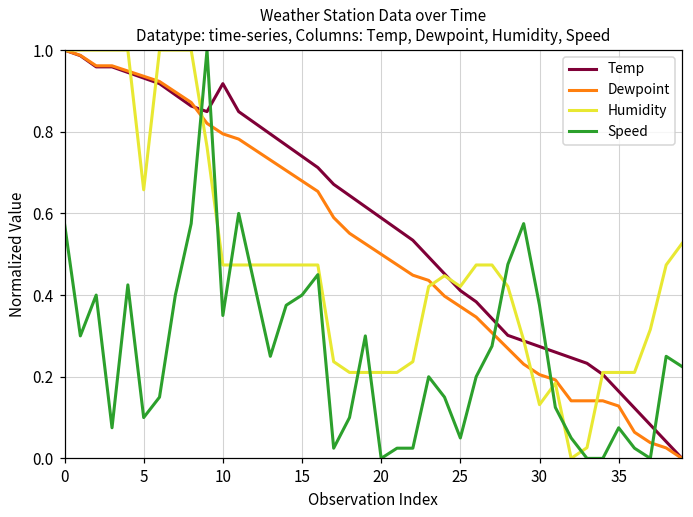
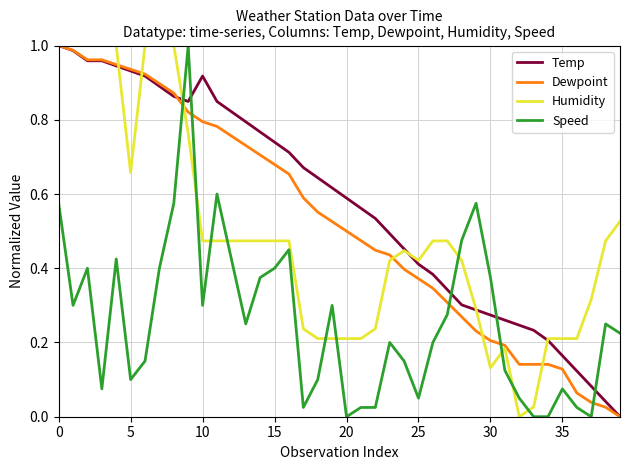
Speed, 10: 0.35 -> 0.30
